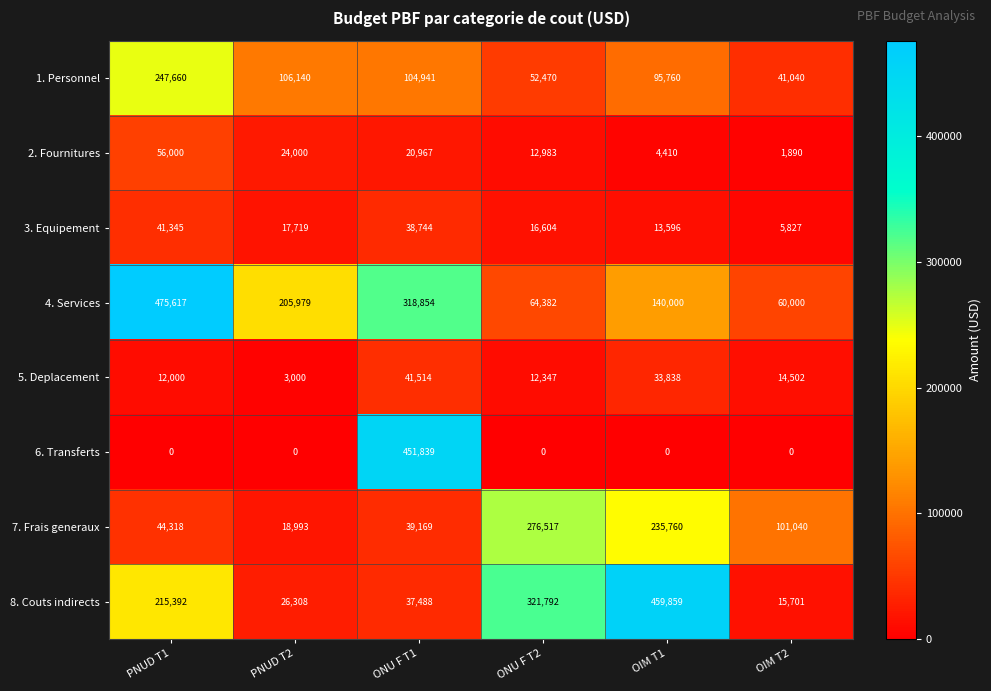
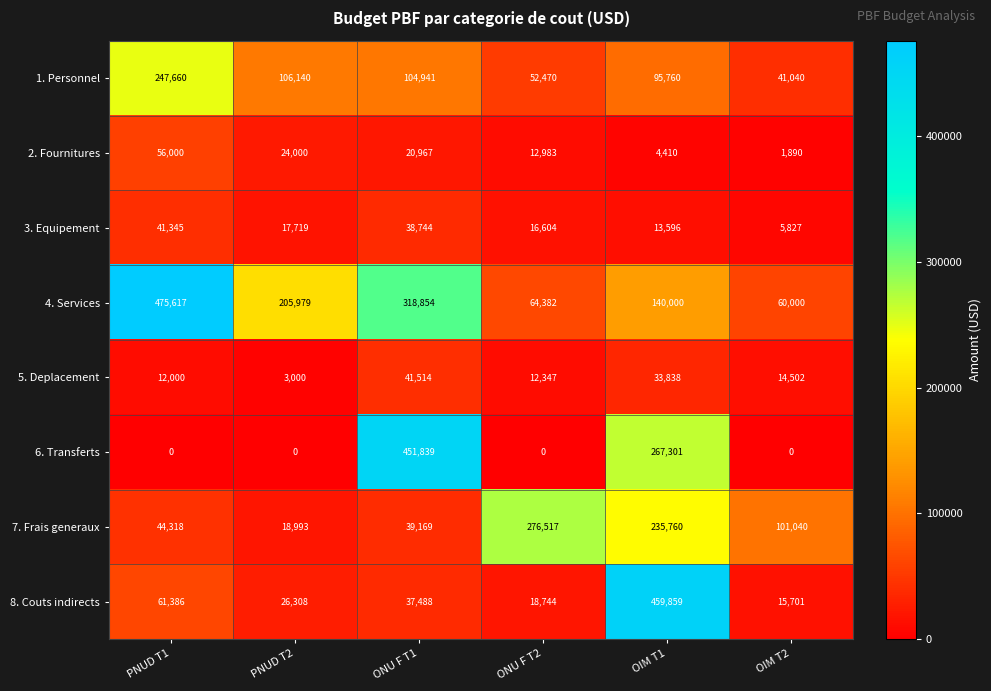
6. Transferts, OIM T1: 0 -> 267,301
8. Couts indirects, PNUD T1: 215,392 -> 61,386
8. Couts indirects, ONU F T2: 321,792 -> 18,744
